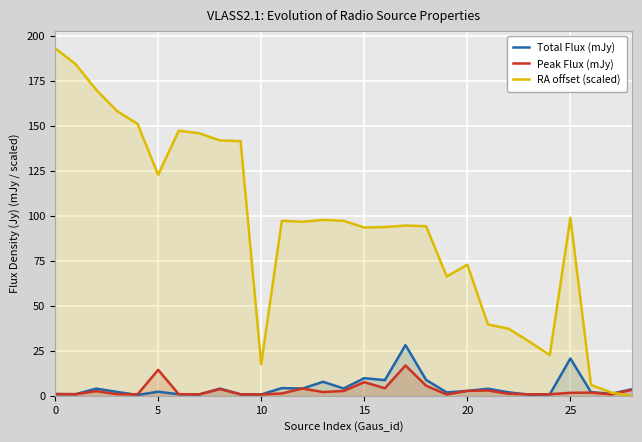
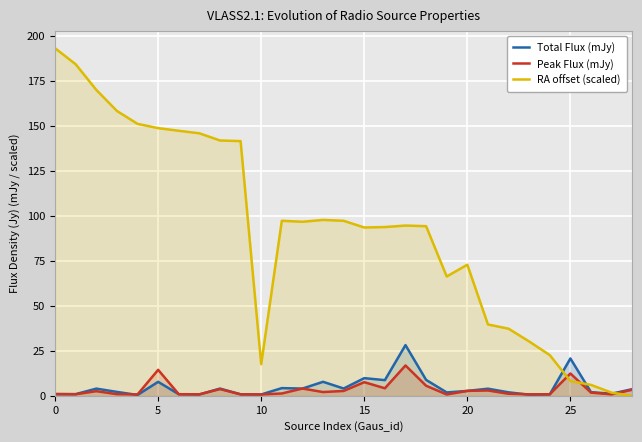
Total Flux (mJy), 5: 2 -> 8
RA offset (scaled), 5: 123 -> 149
Peak Flux (mJy), 25: 2 -> 12
RA offset (scaled), 25: 99 -> 8
